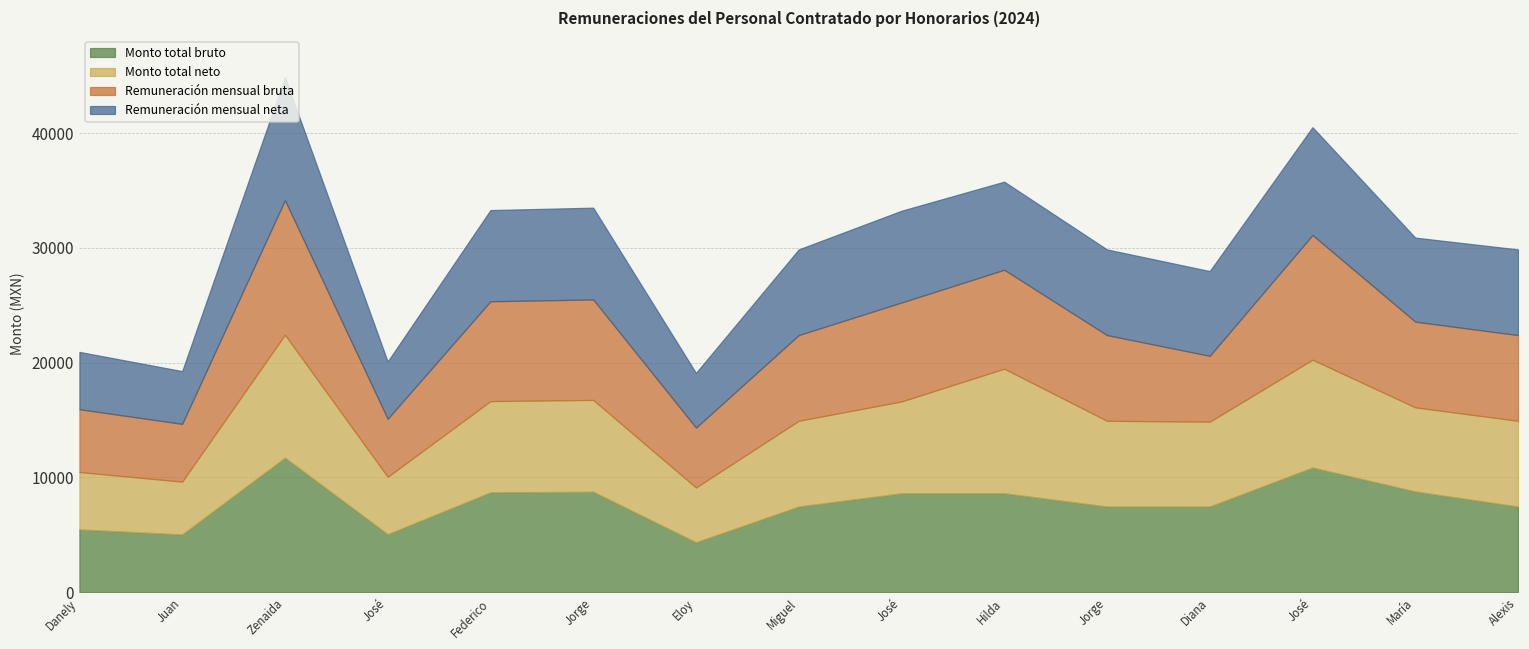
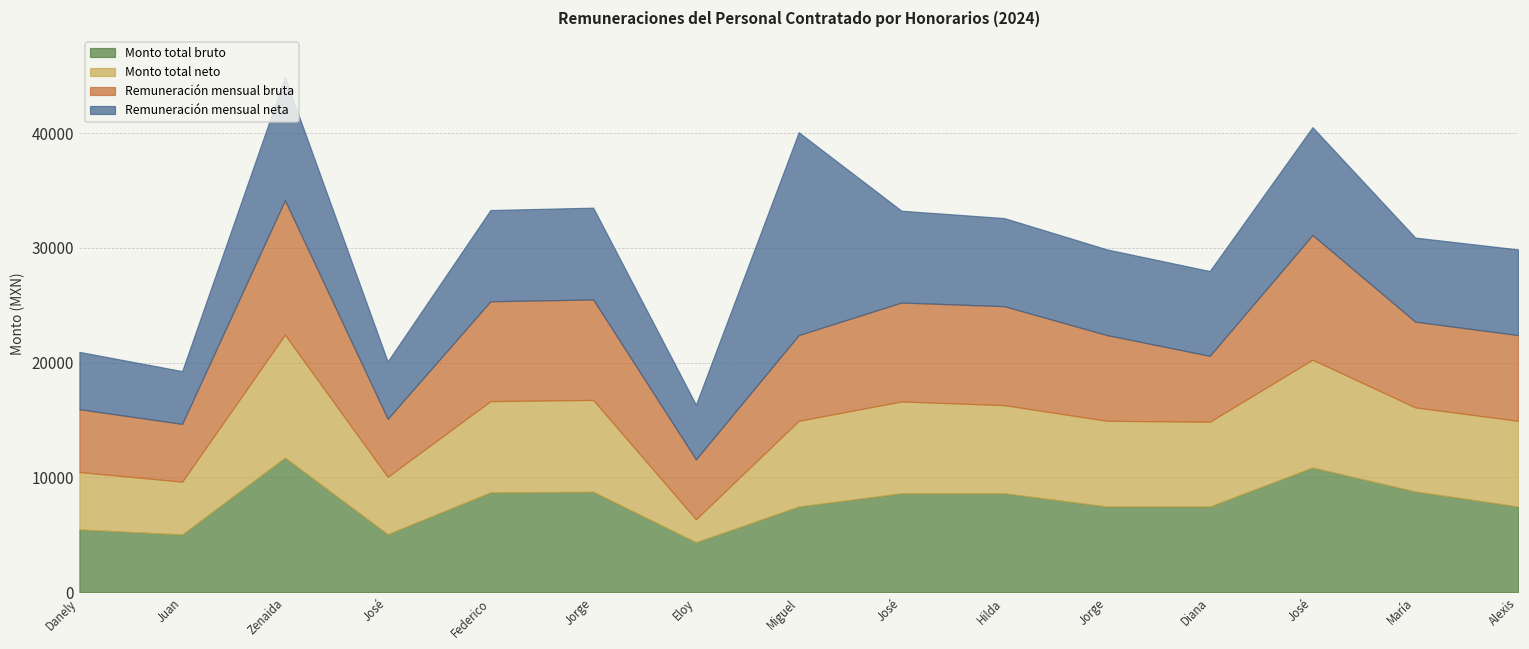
Monto total neto, Eloy: 4800 -> 2000
Remuneración mensual neta, Miguel: 7500 -> 17700
Monto total neto, Hilda: 10900 -> 7700
